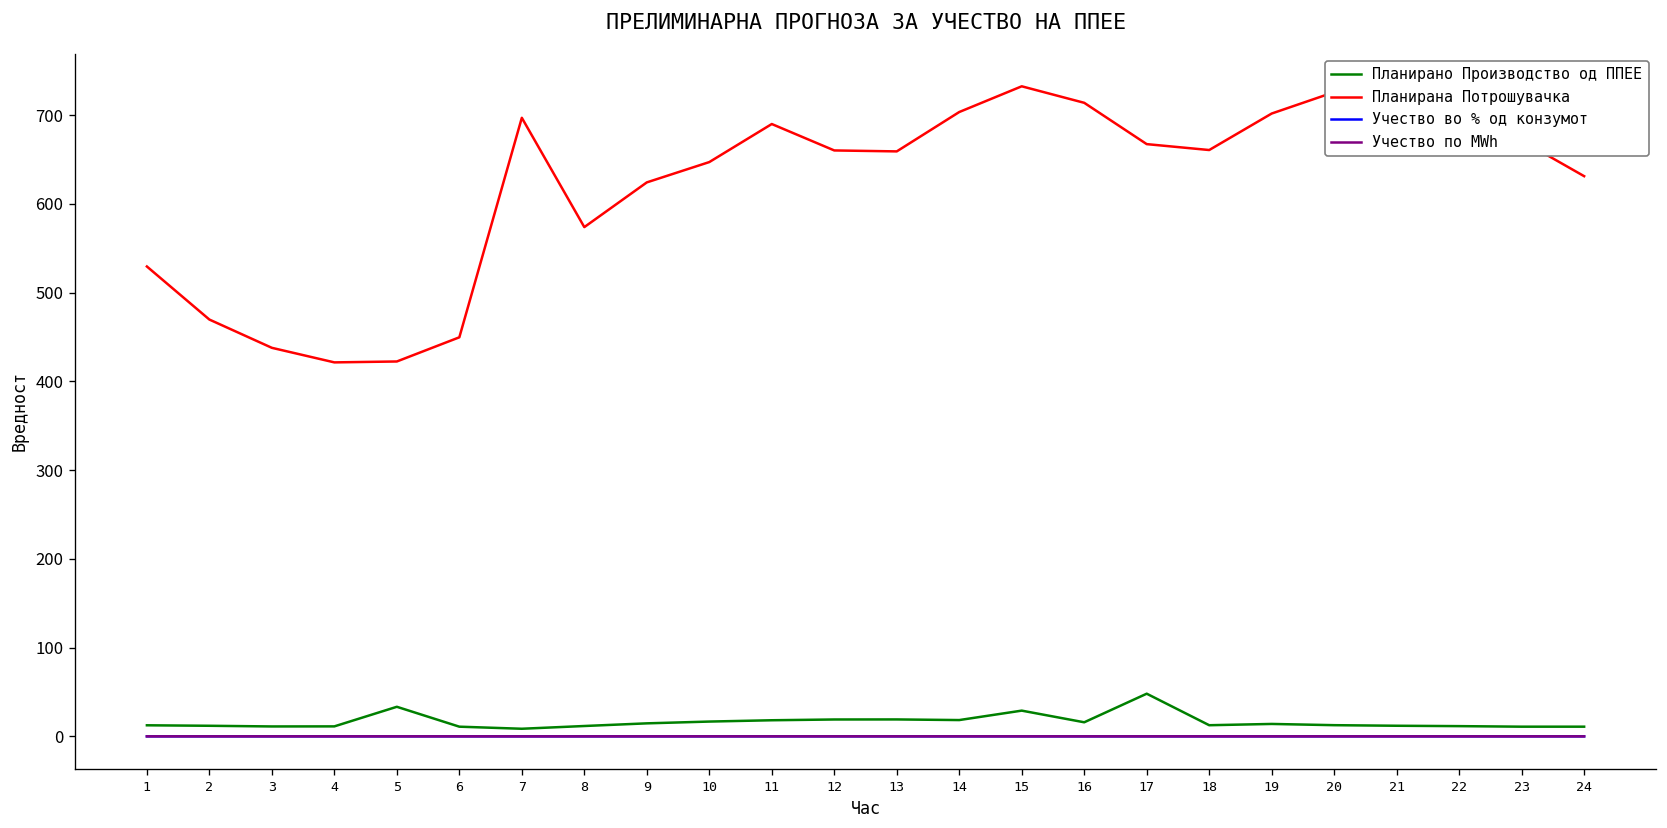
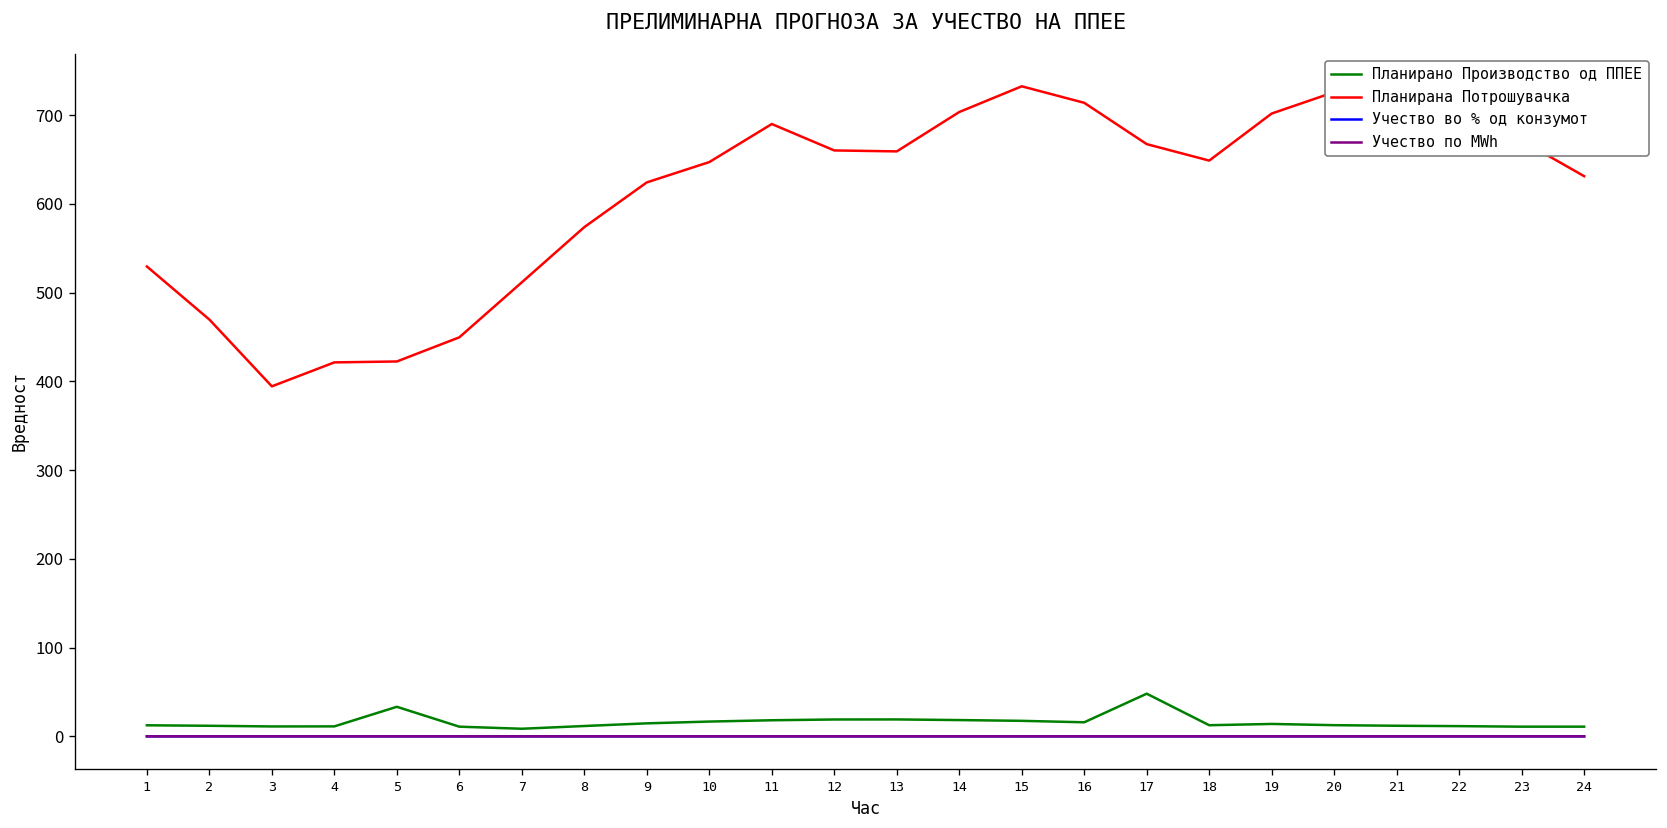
Планирана Потрошувачка, 3: 440 -> 390
Планирана Потрошувачка, 7: 700 -> 510
Планирано Производство од ППЕЕ, 15: 30 -> 20
Планирана Потрошувачка, 18: 660 -> 650
